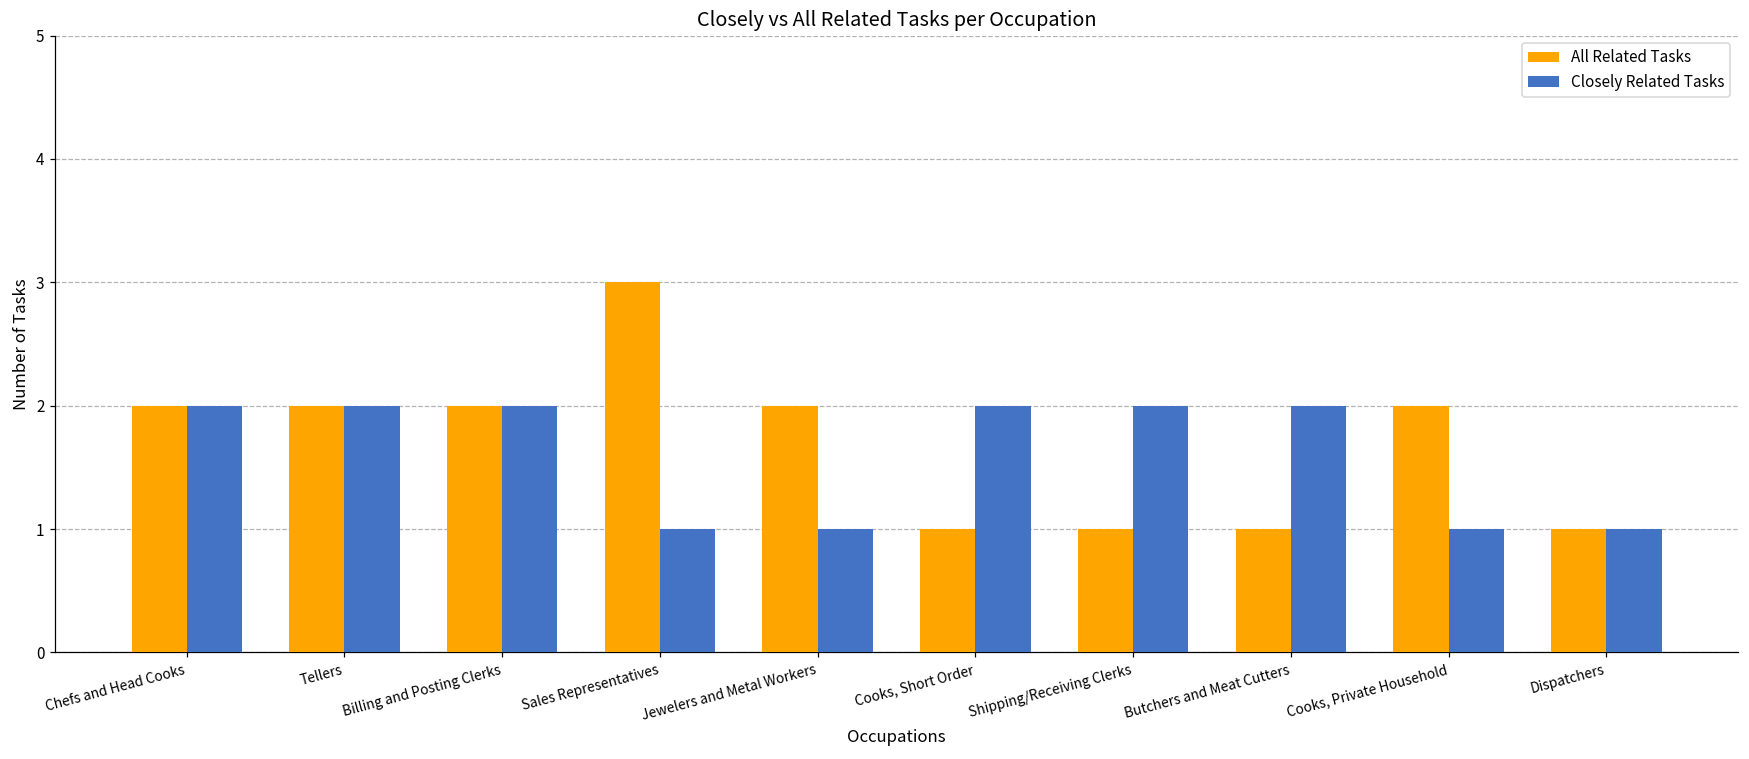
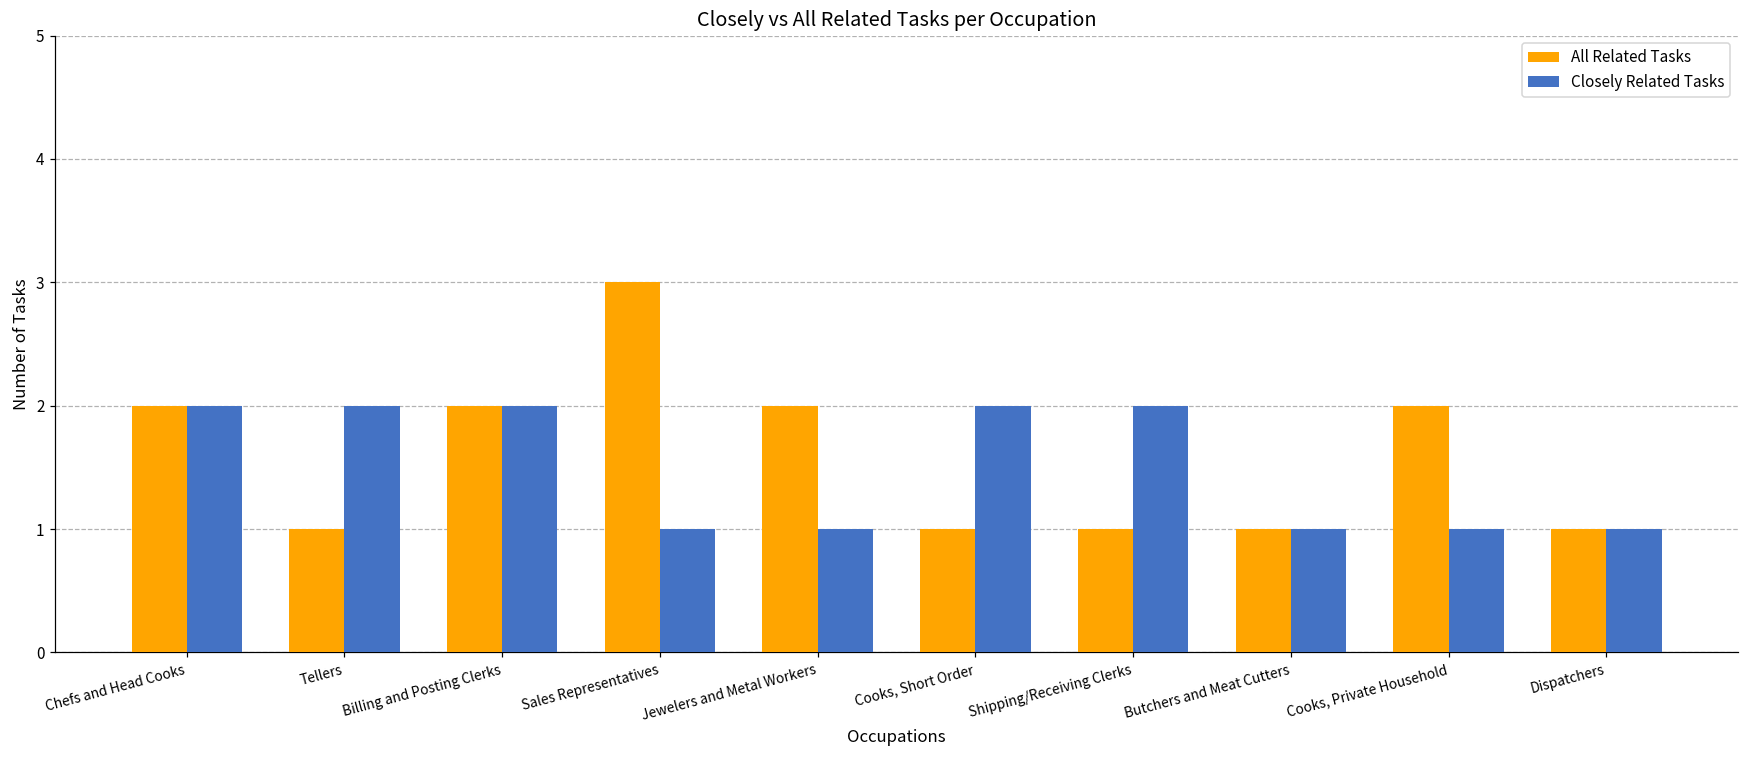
All Related Tasks, Tellers: 2 -> 1
Closely Related Tasks, Butchers and Meat Cutters: 2 -> 1
